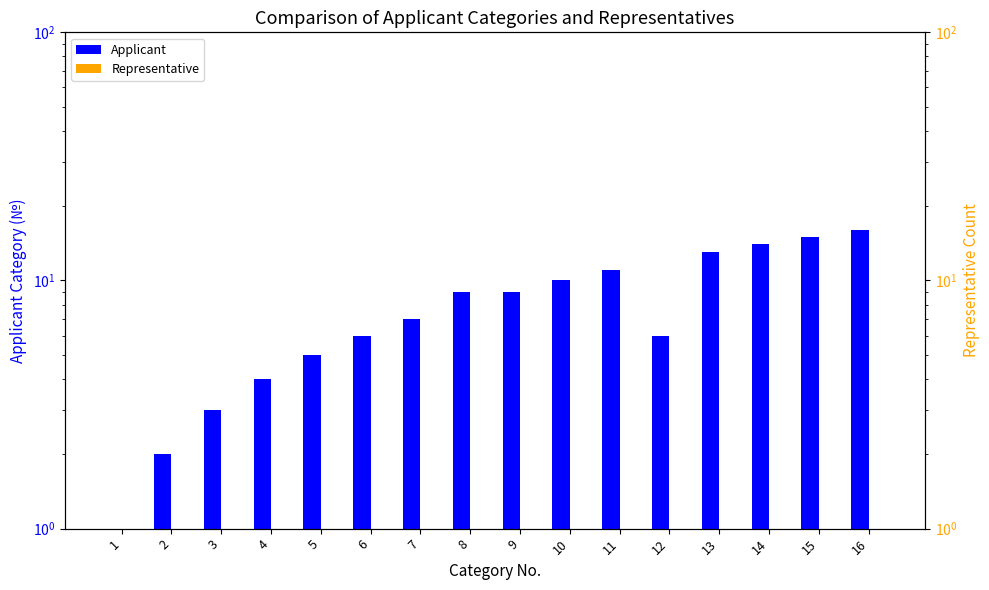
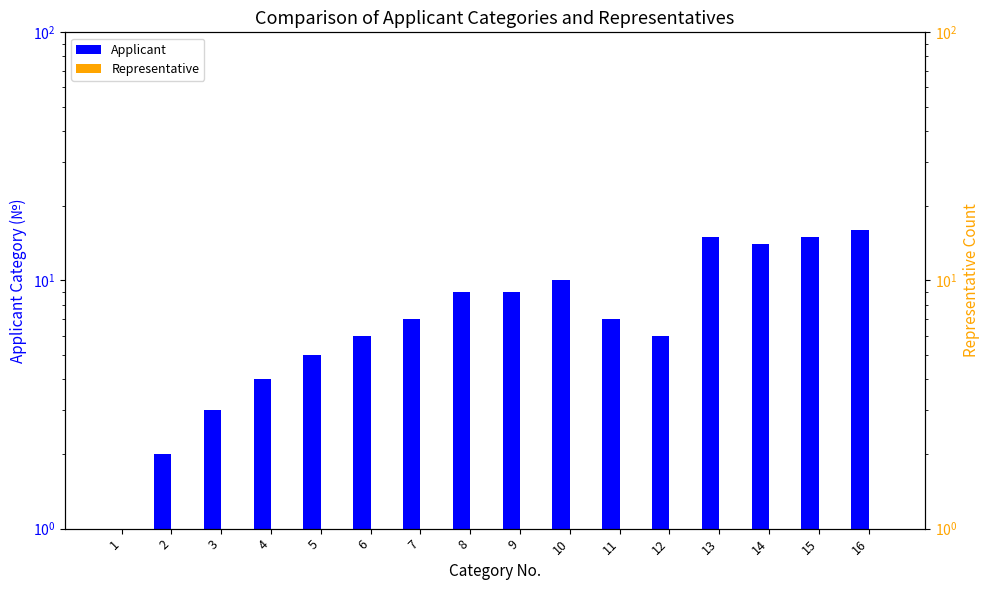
Applicant, 11: 11 -> 7
Applicant, 13: 13 -> 15
